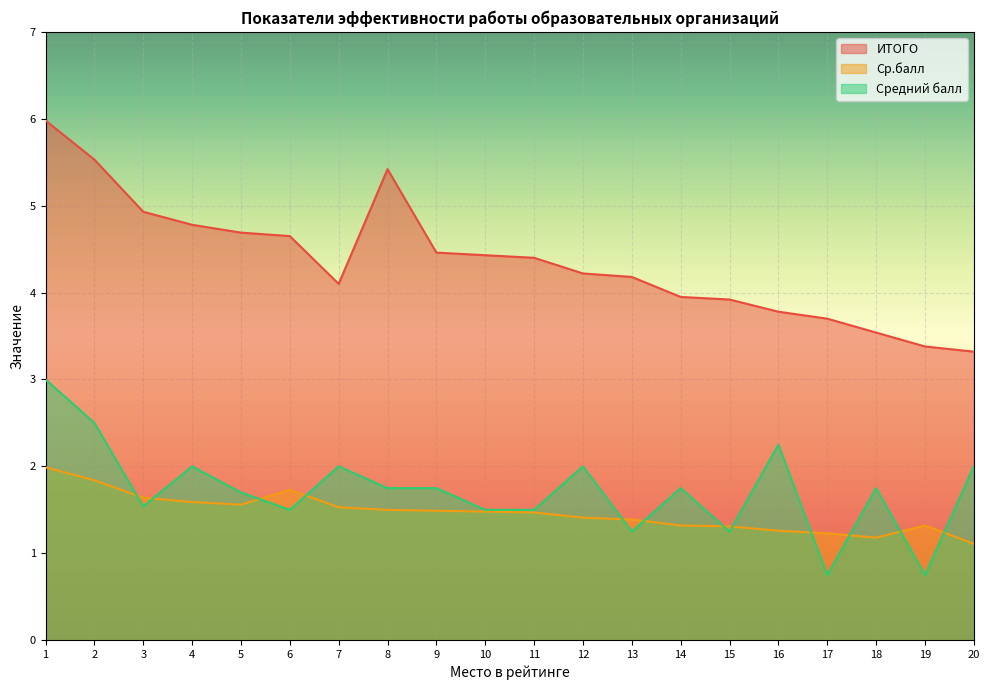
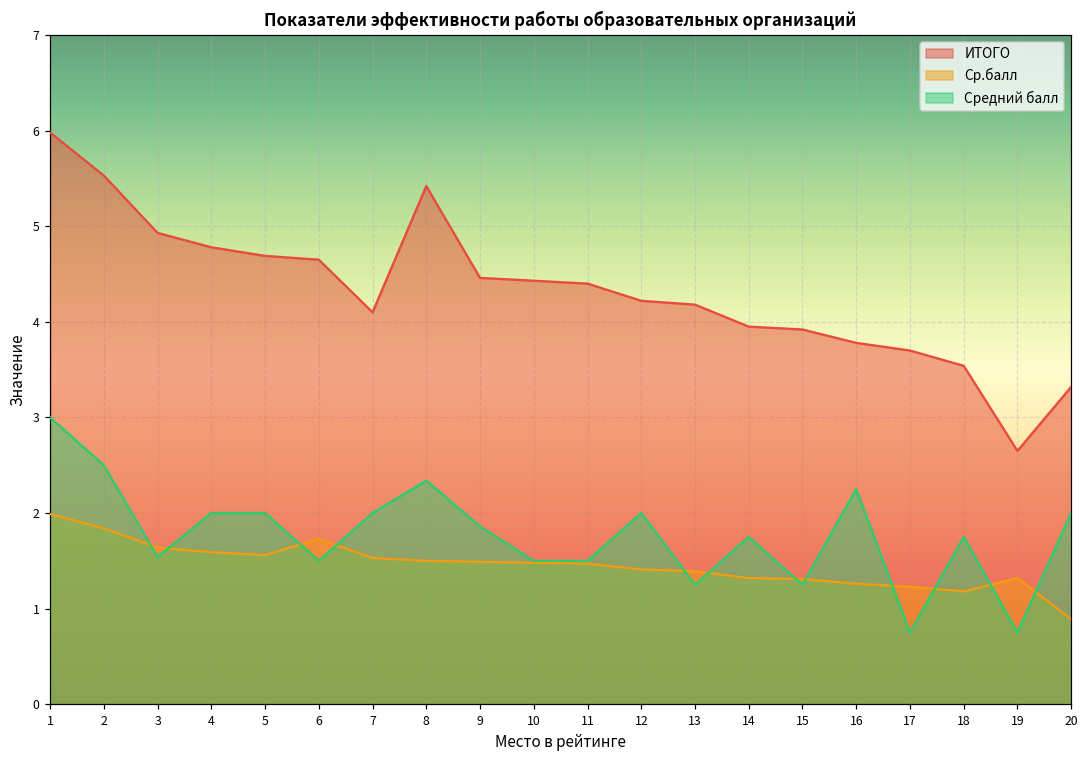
Средний балл, 5: 1.7 -> 2.0
Средний балл, 8: 1.8 -> 2.3
Средний балл, 9: 1.8 -> 1.9
ИТОГО, 19: 3.4 -> 2.7
Ср.балл, 20: 1.1 -> 0.9
